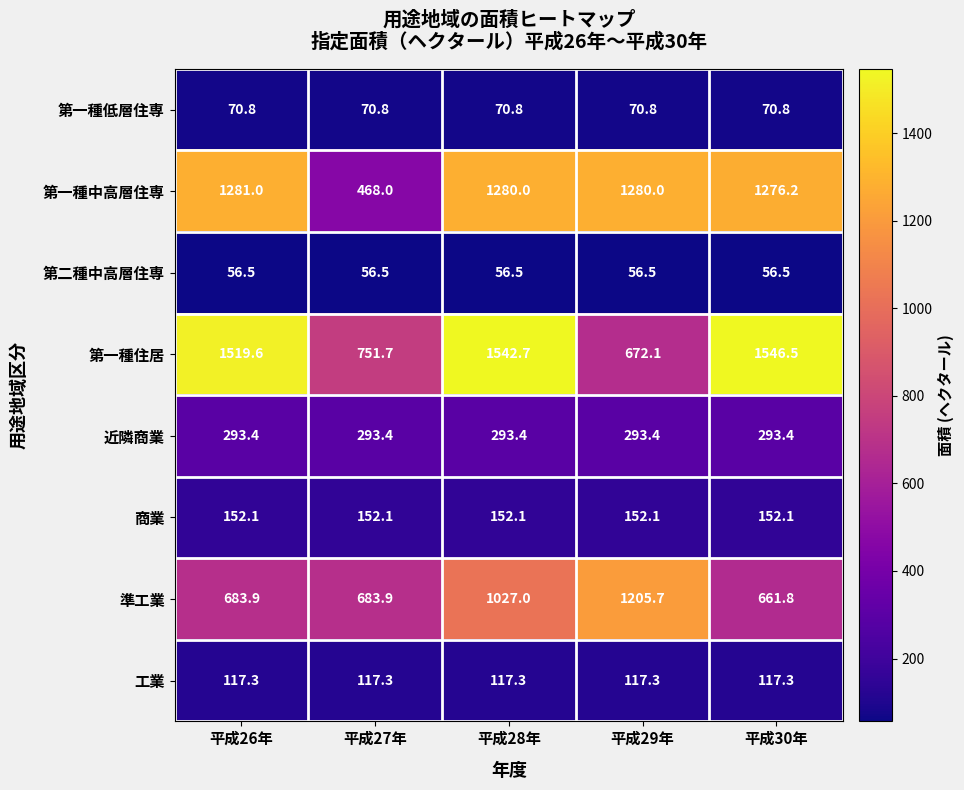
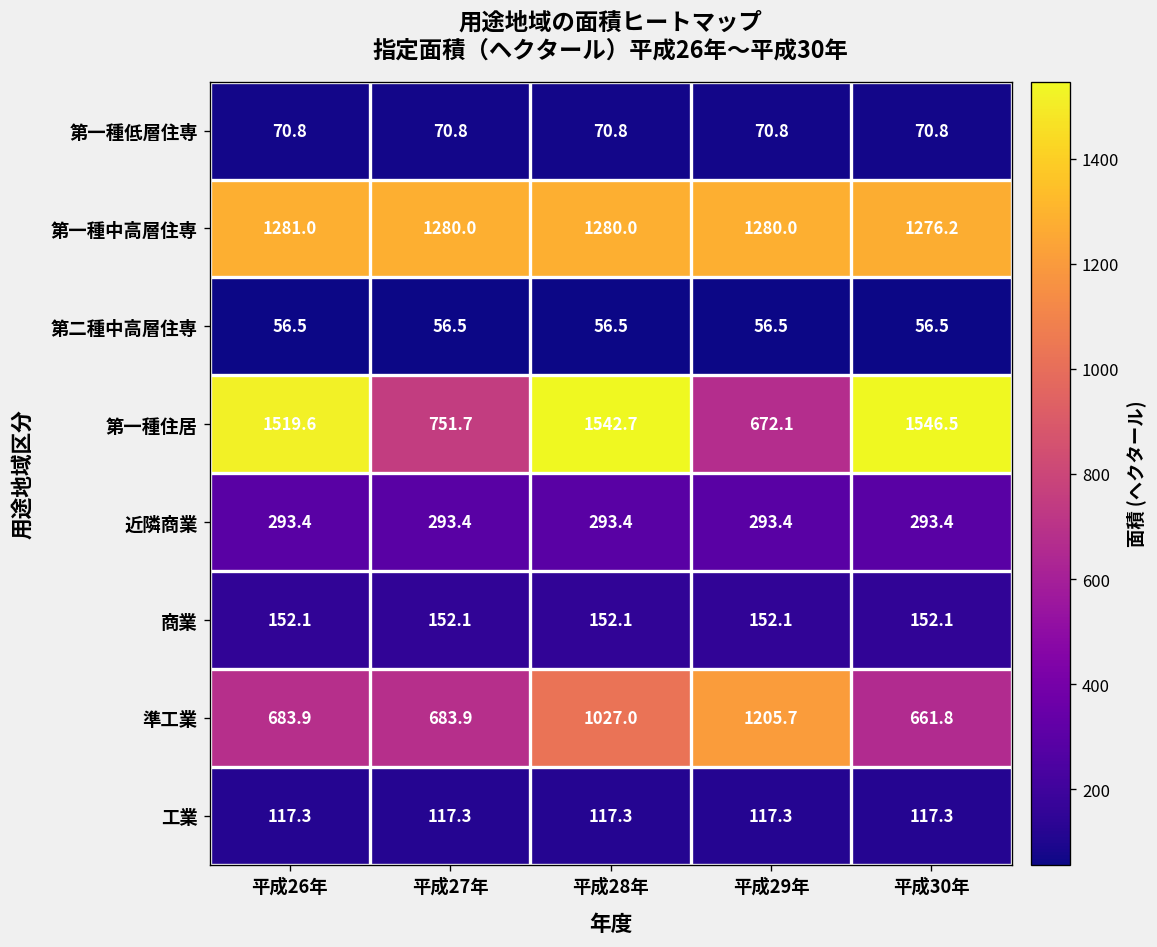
第一種中高層住専, 平成27年: 468.0 -> 1280.0
